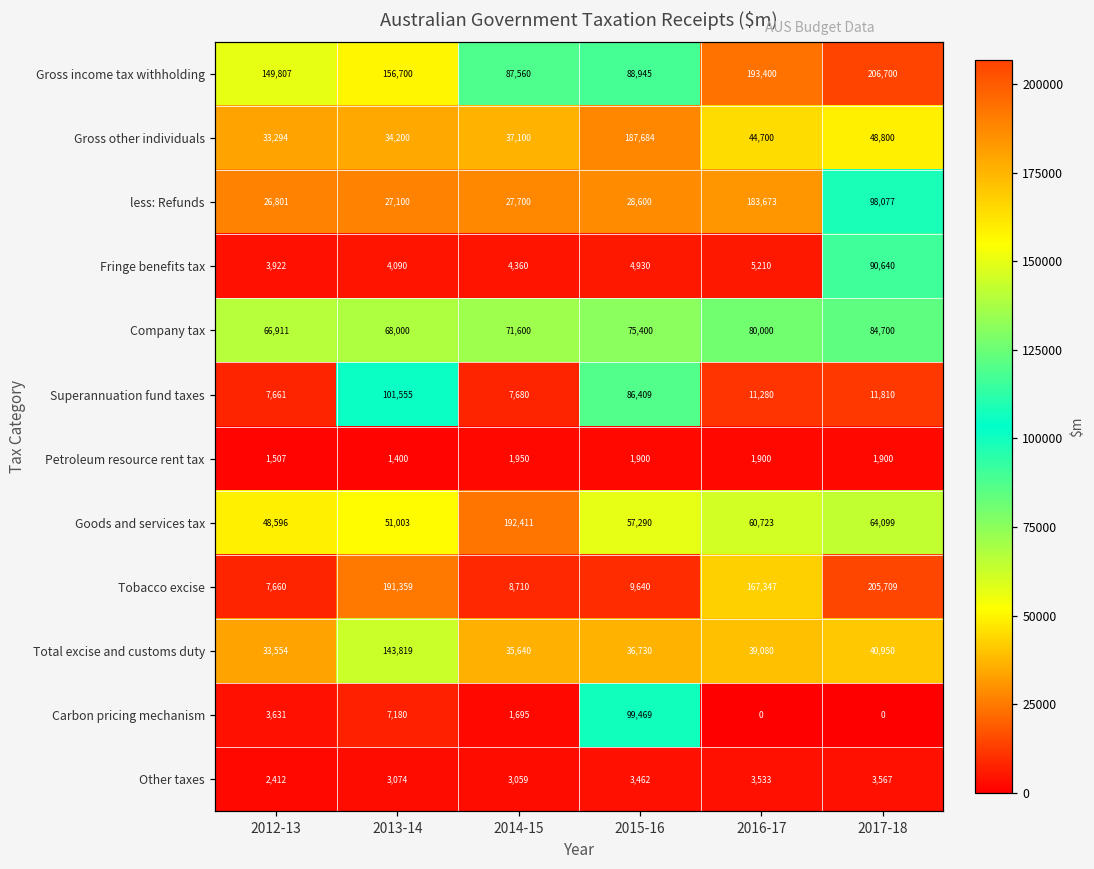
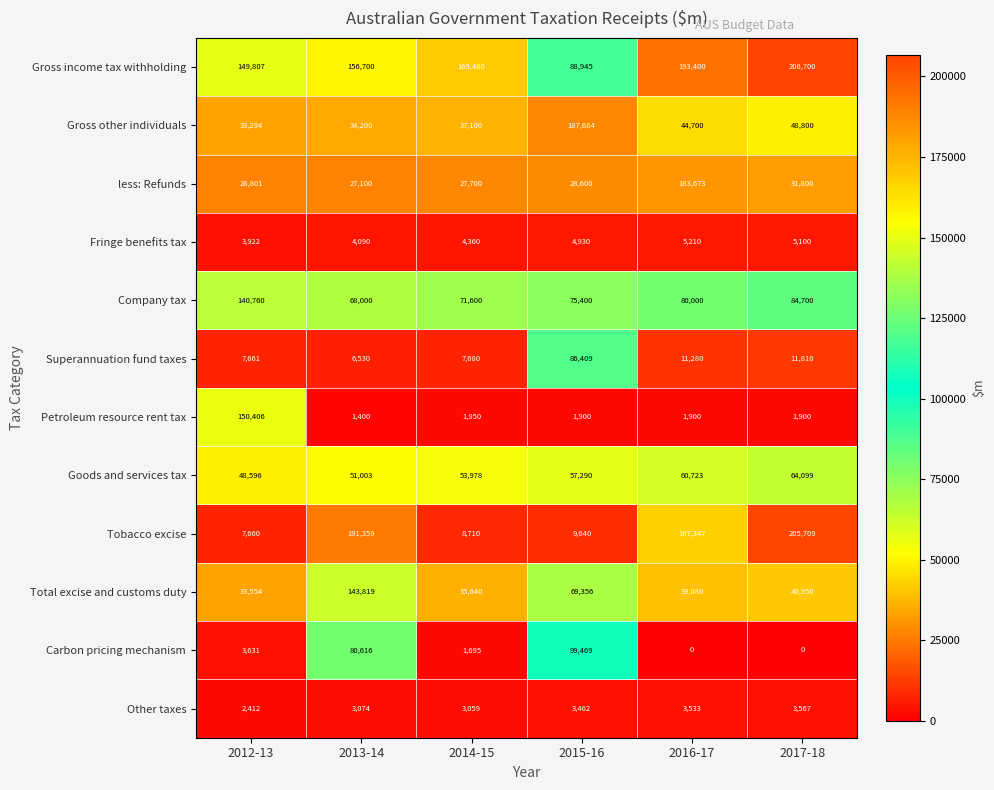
Gross income tax withholding, 2014-15: 87,560 -> 169,400
less: Refunds, 2017-18: 98,077 -> 31,800
Fringe benefits tax, 2017-18: 90,640 -> 5,100
Company tax, 2012-13: 66,911 -> 140,760
Superannuation fund taxes, 2013-14: 101,555 -> 6,530
Petroleum resource rent tax, 2012-13: 1,507 -> 150,406
Goods and services tax, 2014-15: 192,411 -> 53,978
Total excise and customs duty, 2015-16: 36,730 -> 69,356
Carbon pricing mechanism, 2013-14: 7,180 -> 80,616
